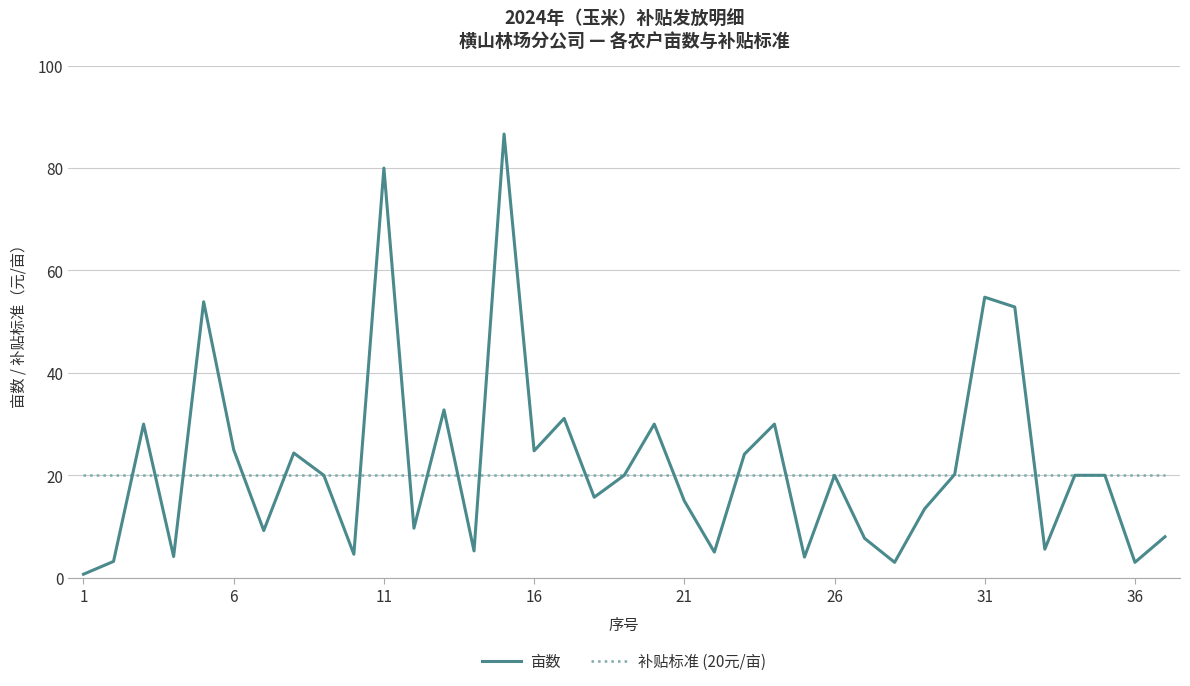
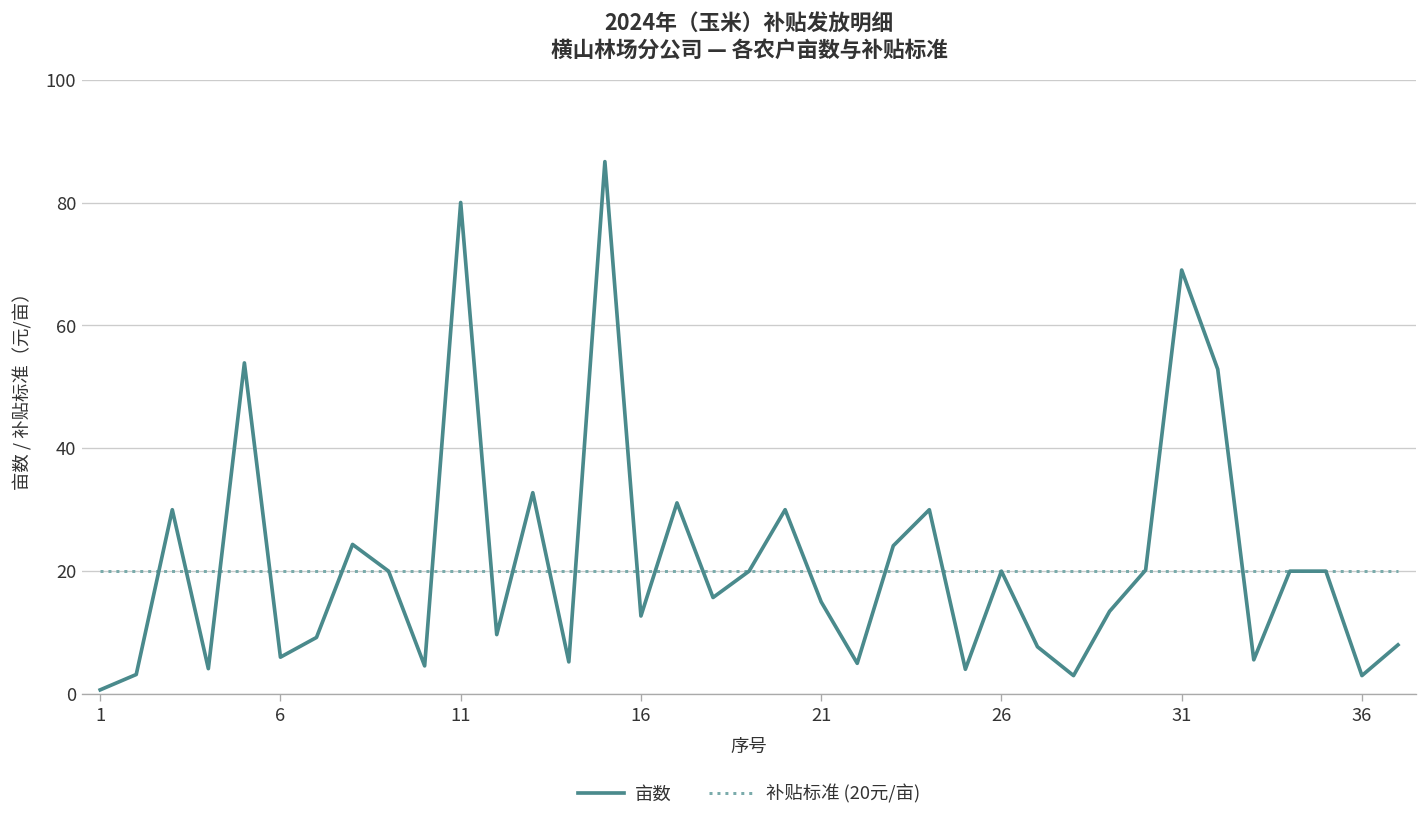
亩数, 6: 25 -> 6
亩数, 16: 25 -> 13
亩数, 31: 55 -> 69
